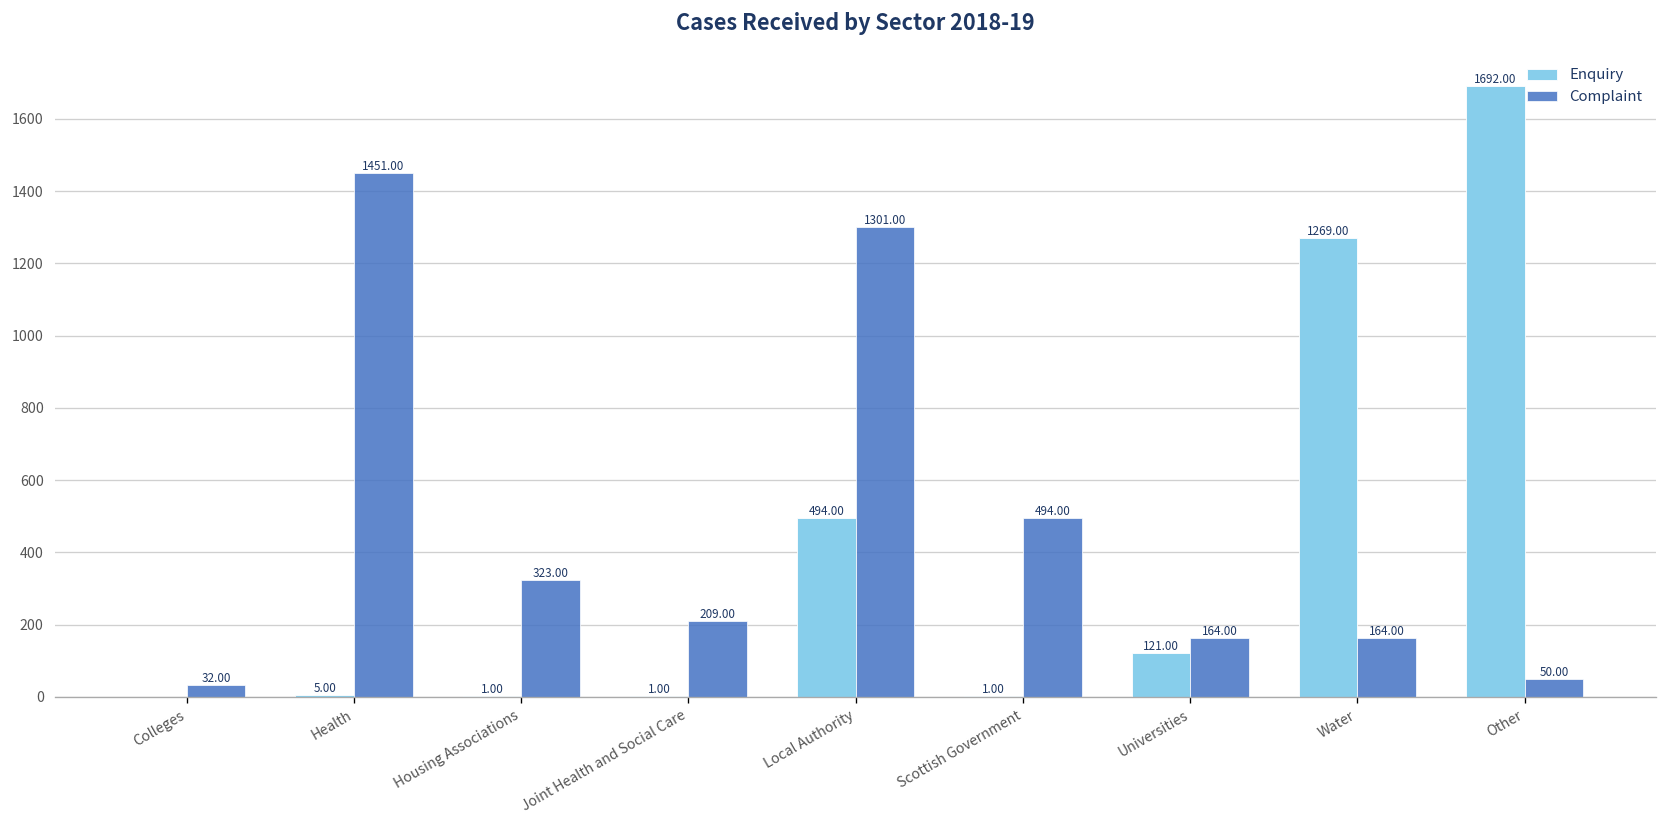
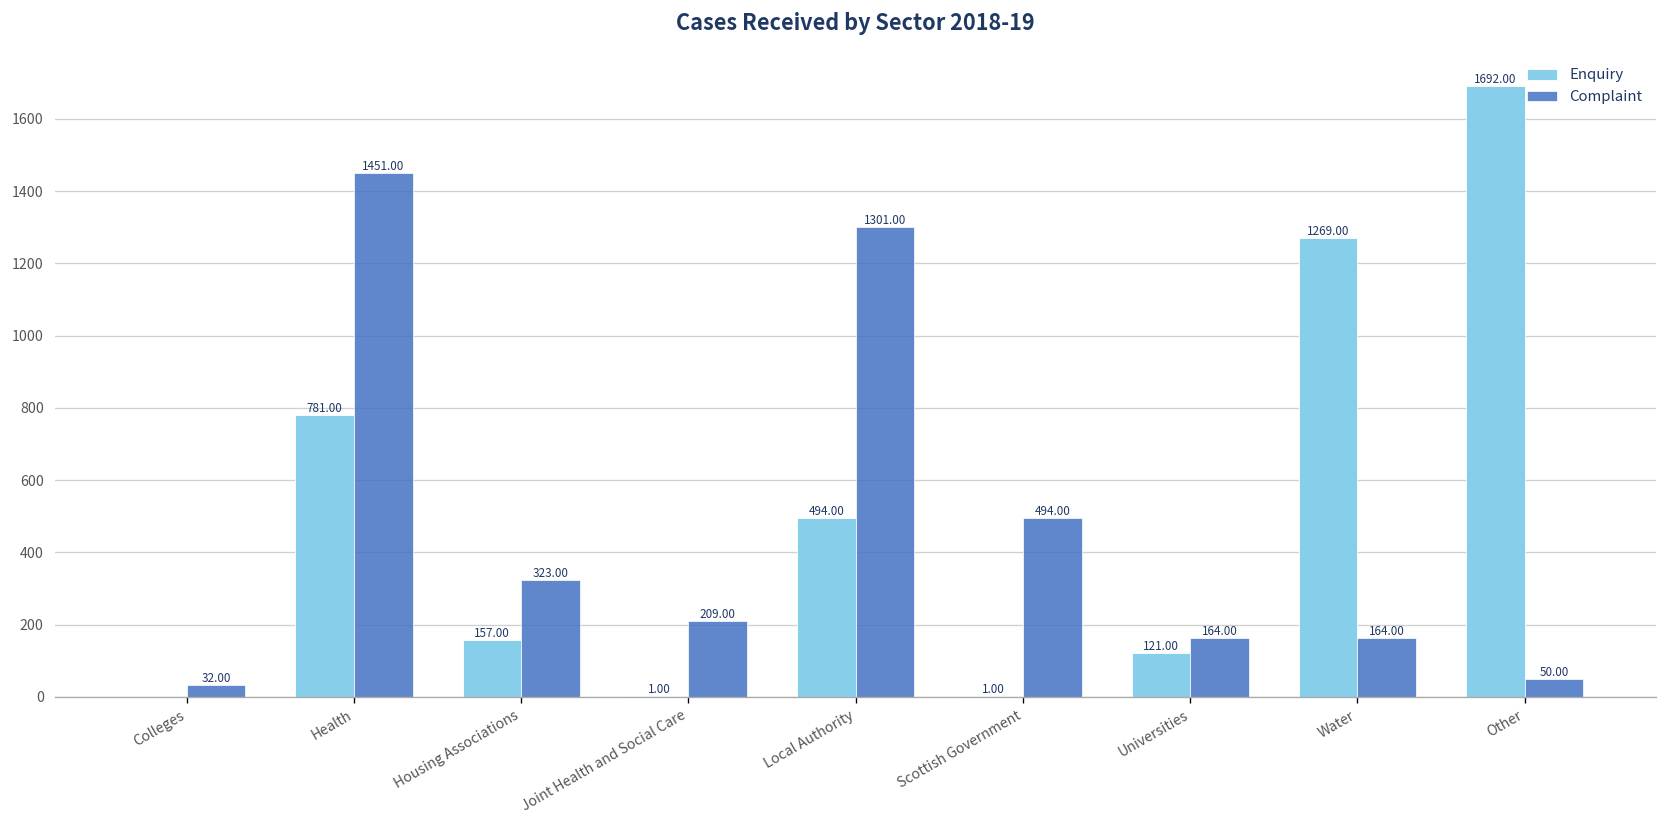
Enquiry, Health: 5.00 -> 781.00
Enquiry, Housing Associations: 1.00 -> 157.00
